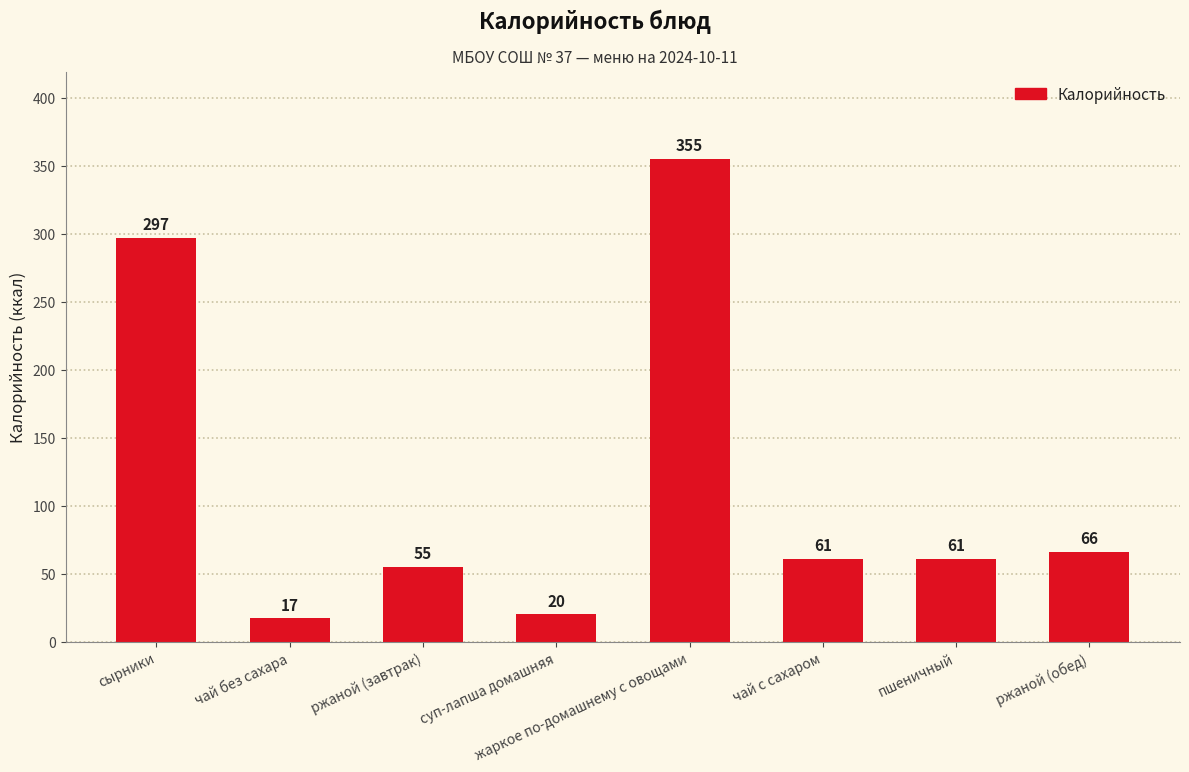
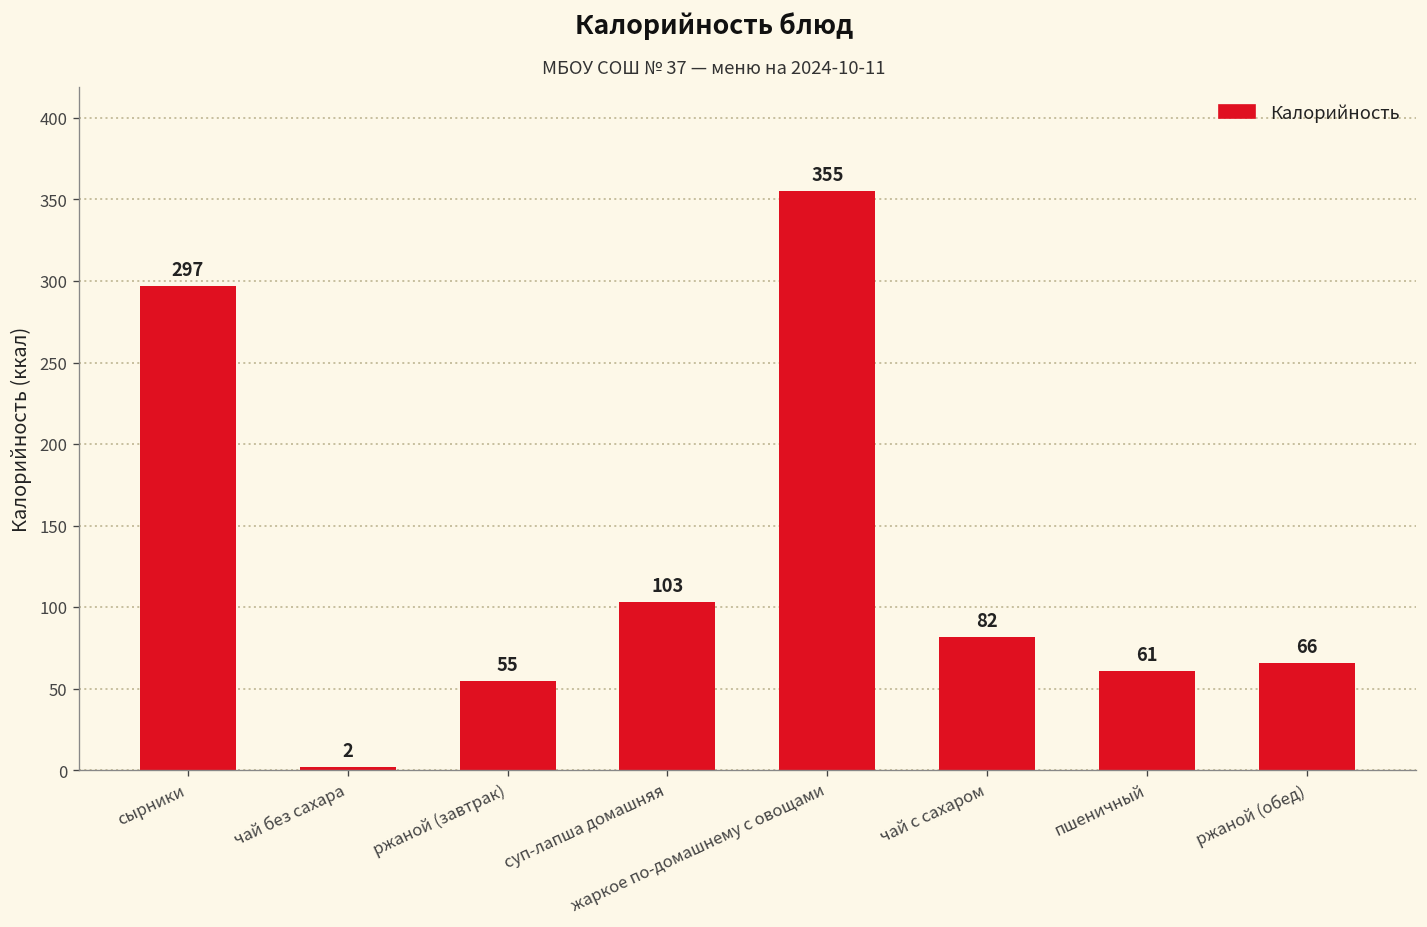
чай без сахара: 17 -> 2
суп-лапша домашняя: 20 -> 103
чай с сахаром: 61 -> 82
